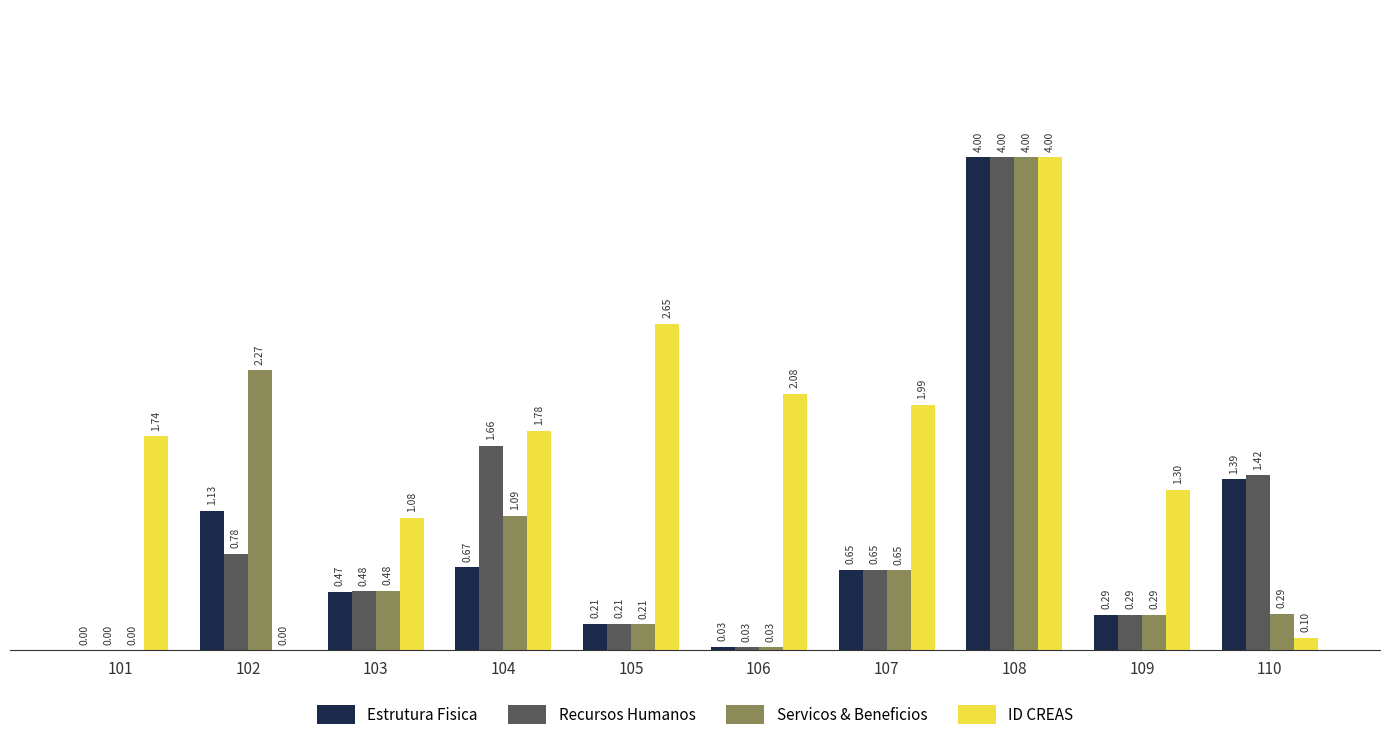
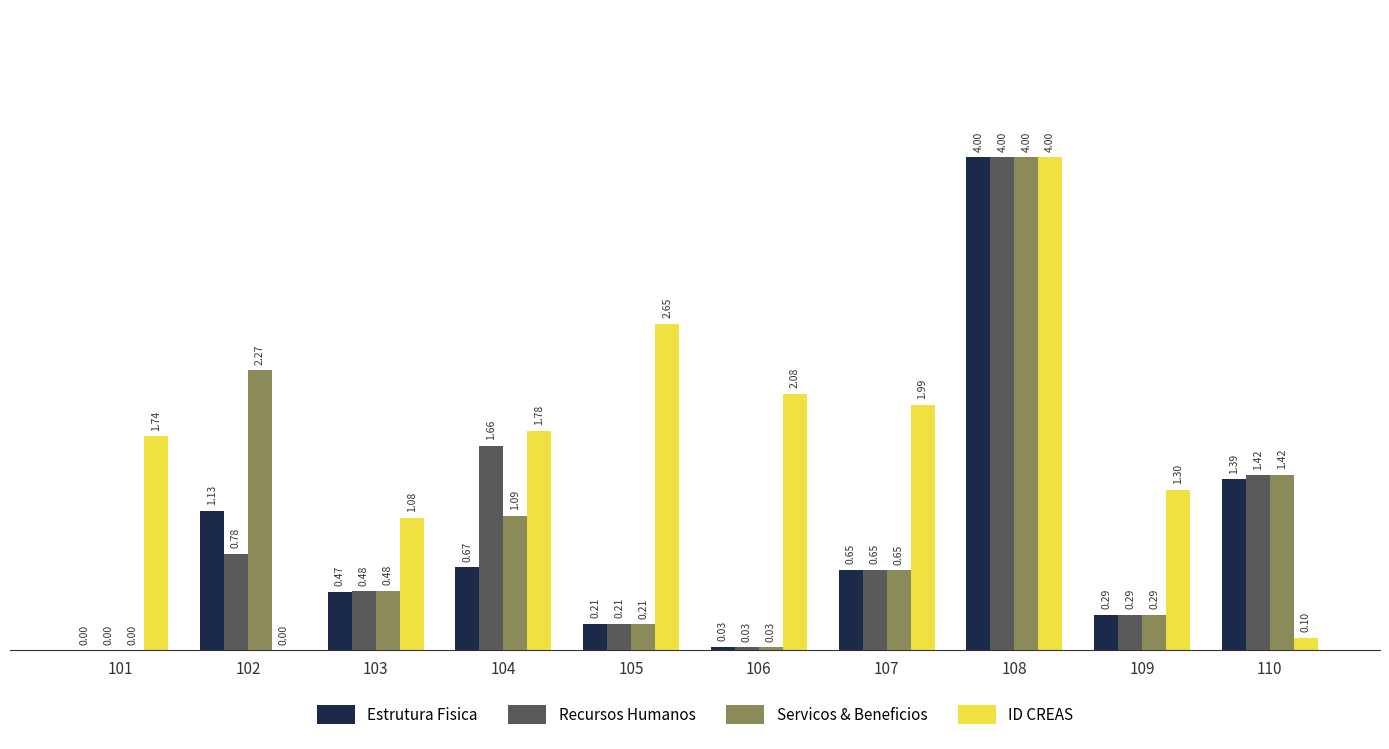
Servicos & Beneficios, 110: 0.29 -> 1.42
